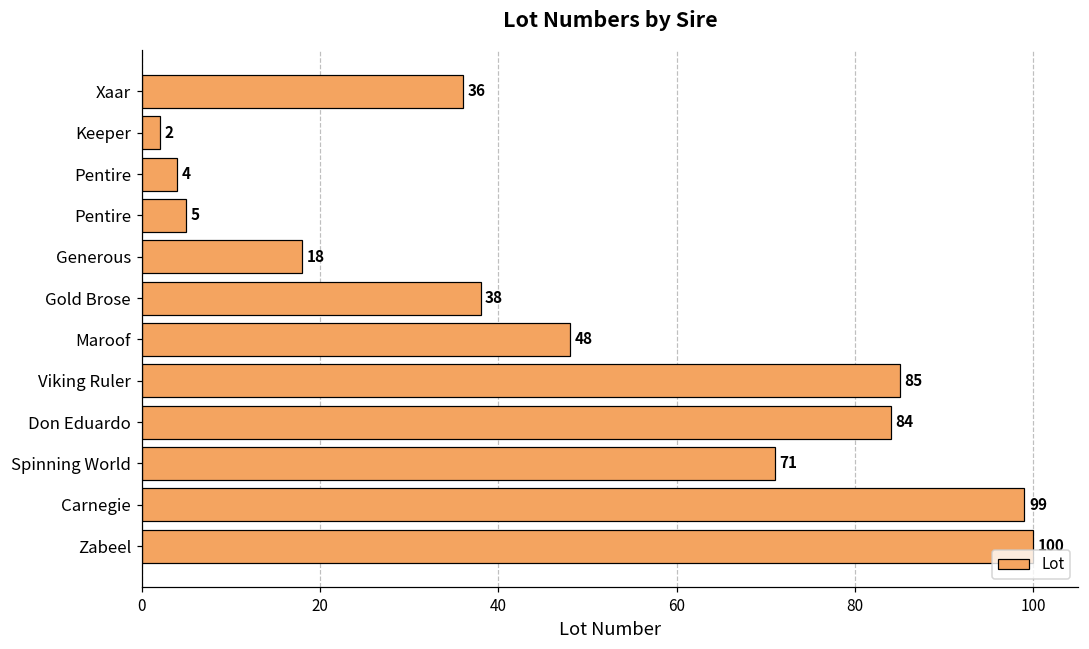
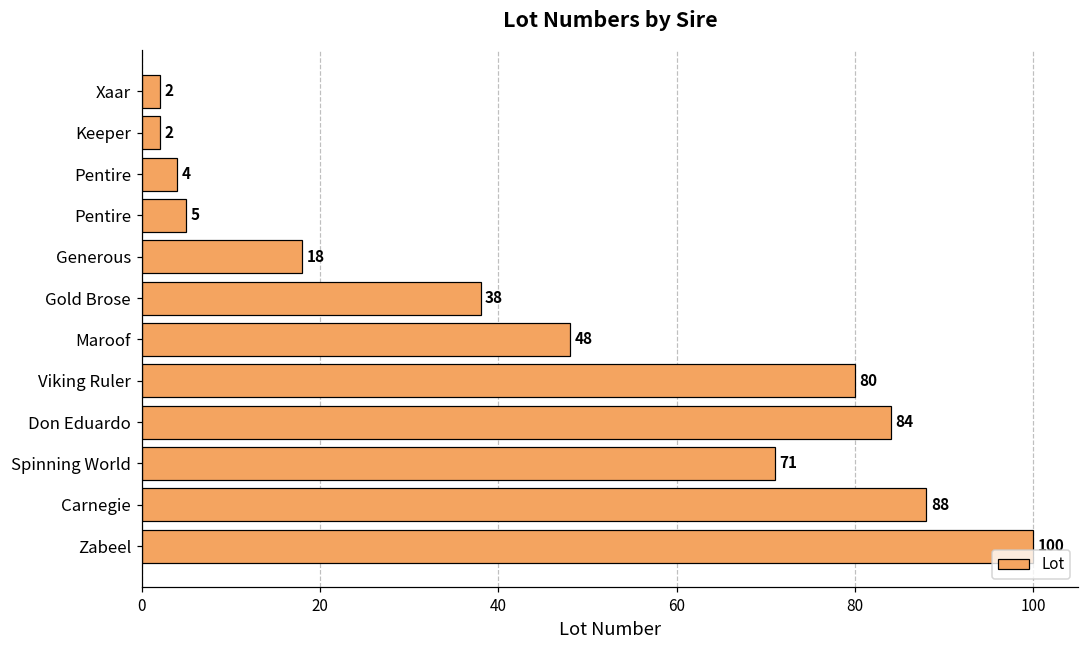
Xaar: 36 -> 2
Viking Ruler: 85 -> 80
Carnegie: 99 -> 88
